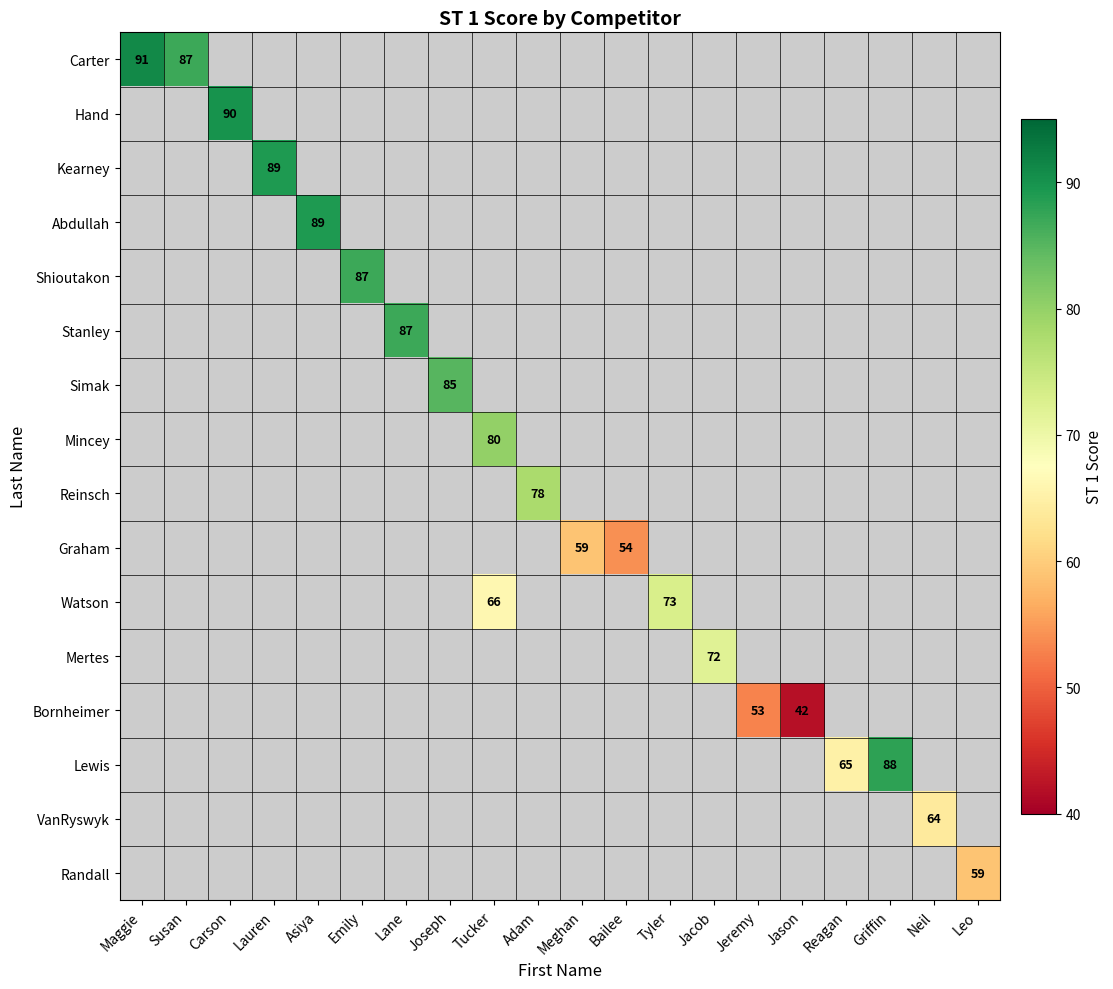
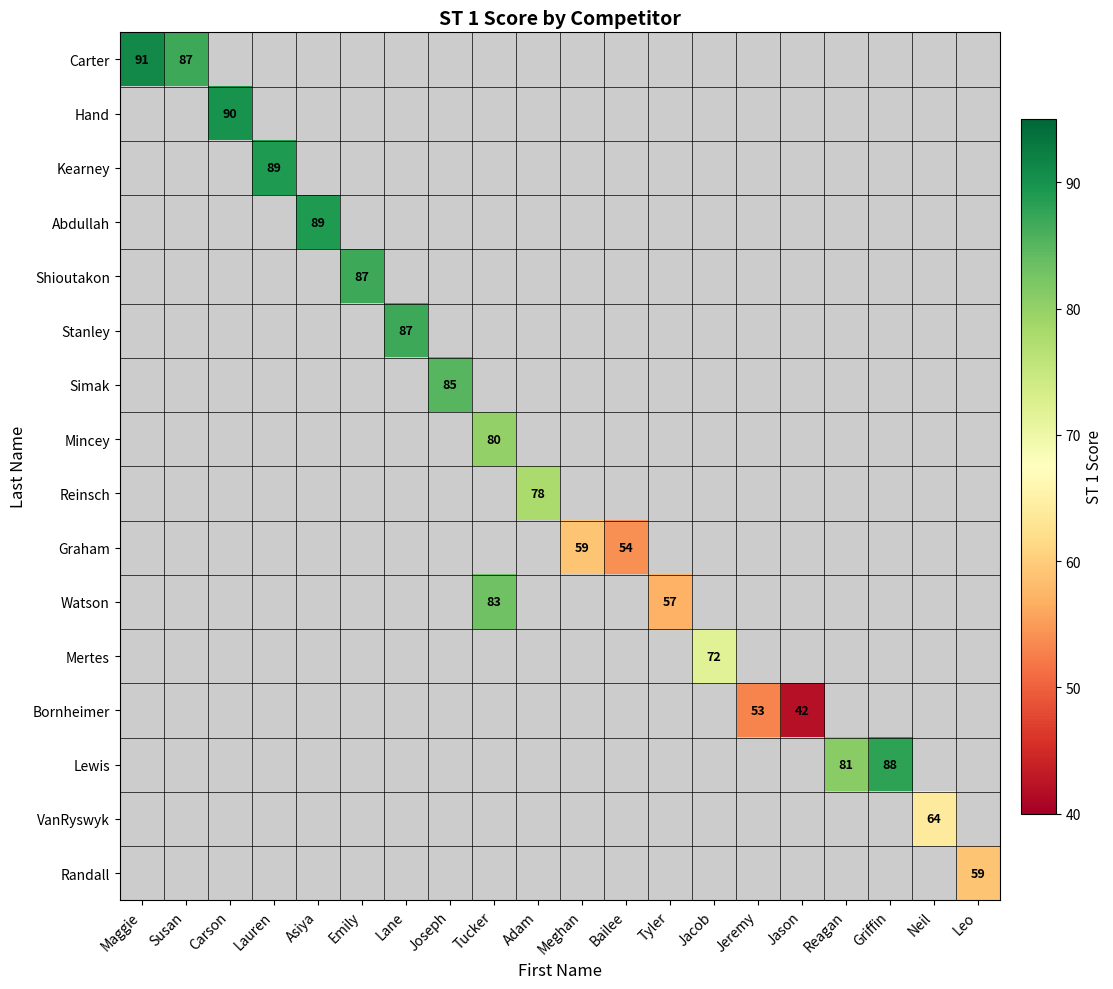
Watson, Tucker: 66 -> 83
Watson, Tyler: 73 -> 57
Lewis, Reagan: 65 -> 81
